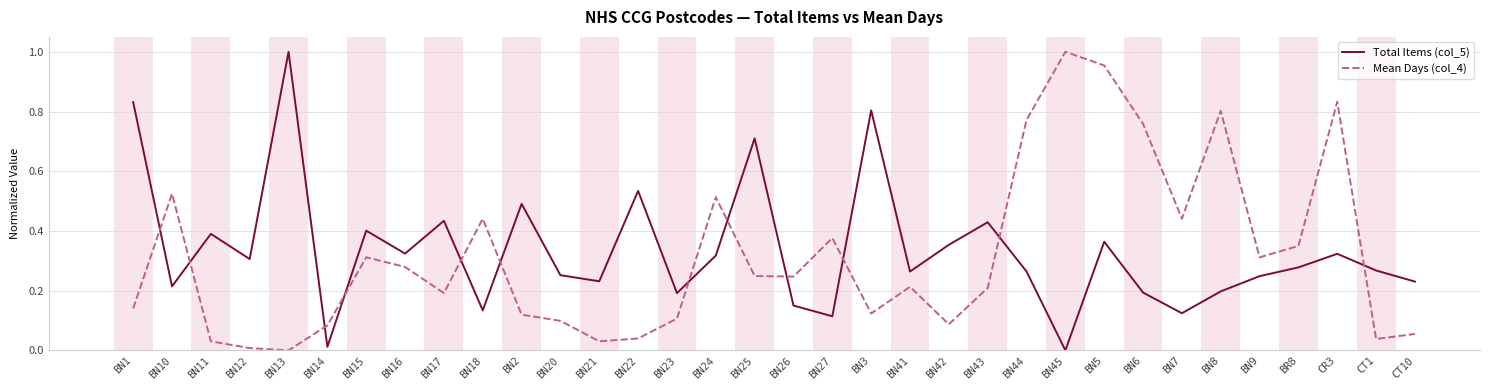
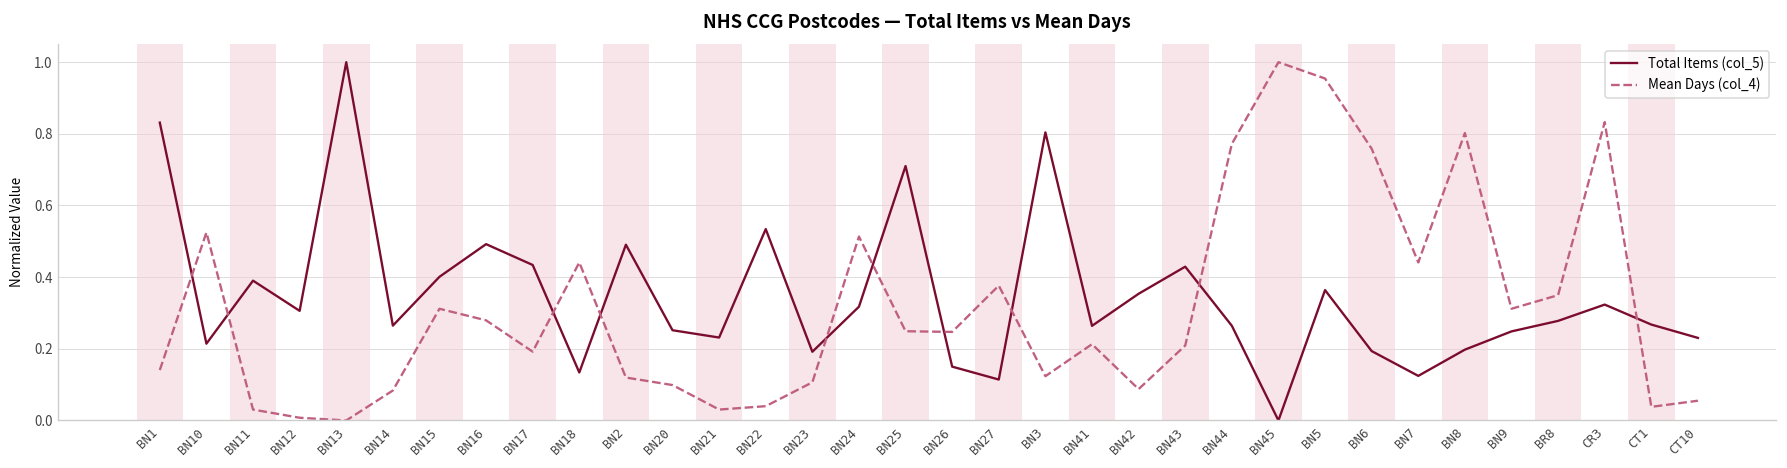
Total Items (col_5), BN14: 0.01 -> 0.26
Total Items (col_5), BN16: 0.32 -> 0.49
